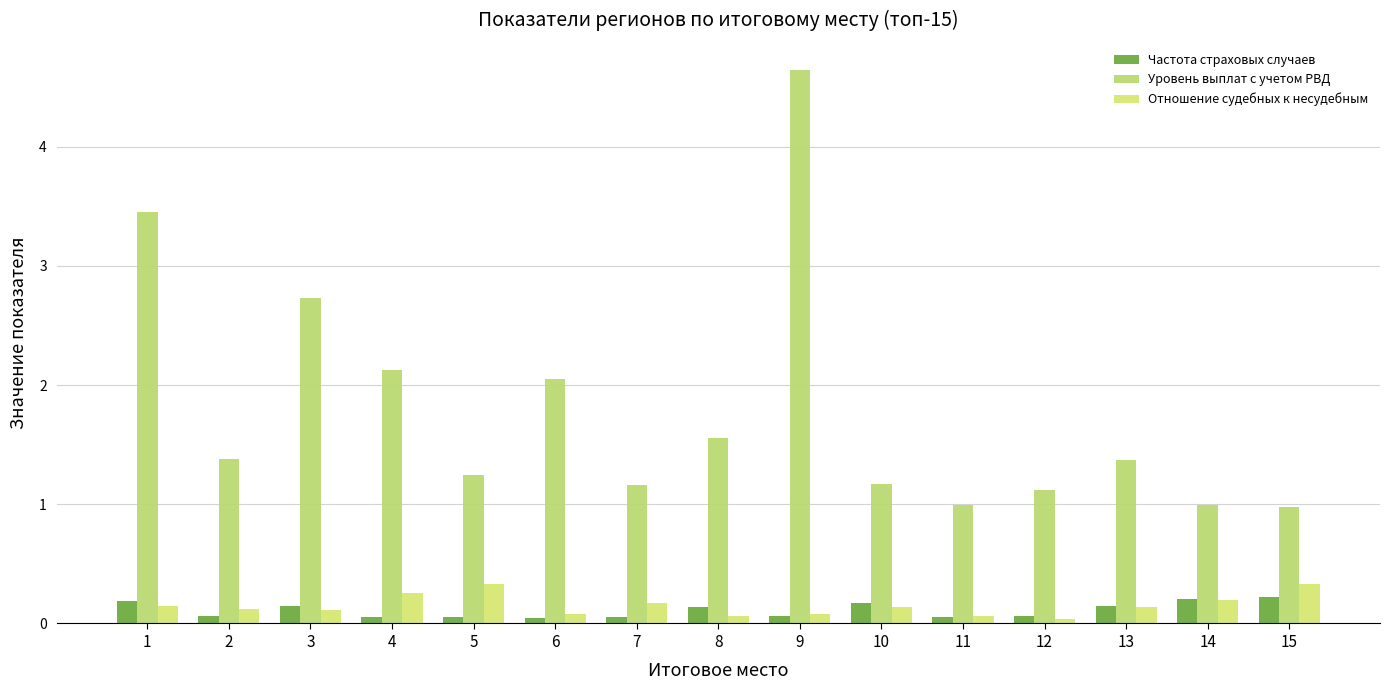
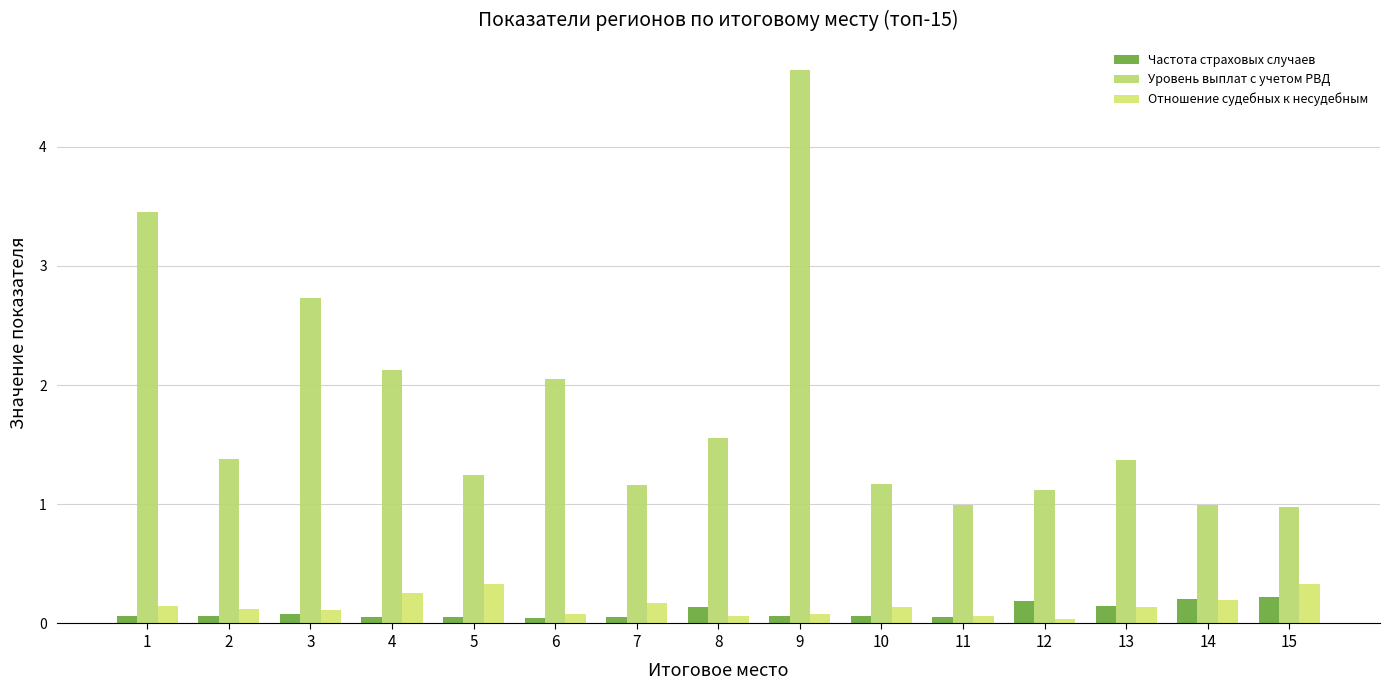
Частота страховых случаев, 1: 0.19 -> 0.07
Частота страховых случаев, 3: 0.15 -> 0.08
Частота страховых случаев, 10: 0.17 -> 0.07
Частота страховых случаев, 12: 0.07 -> 0.19
